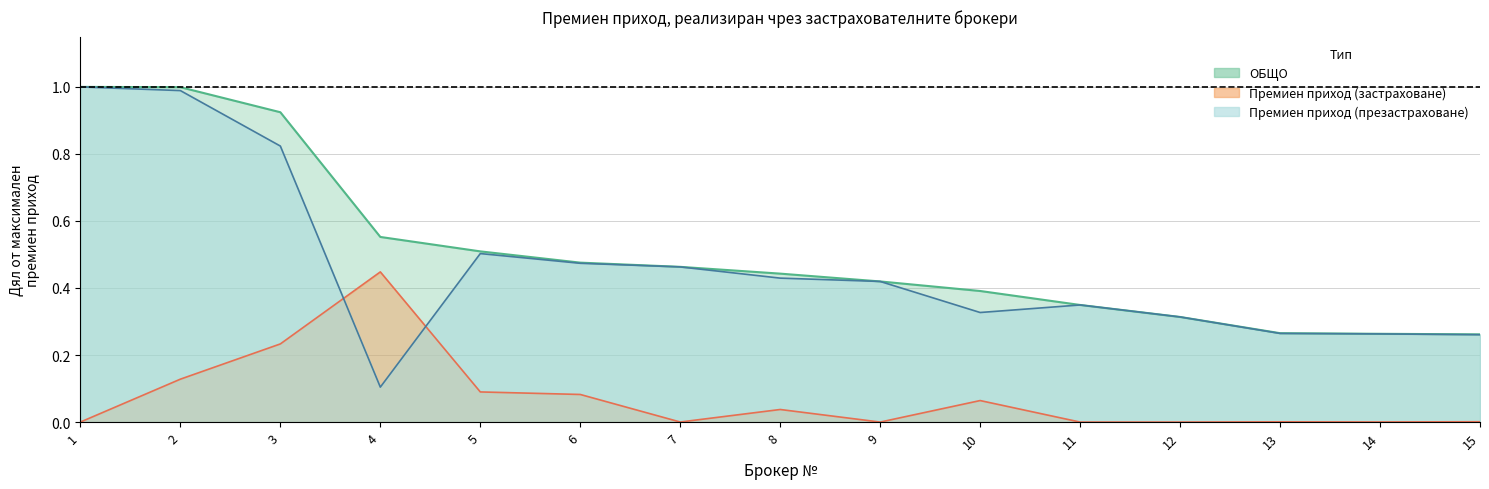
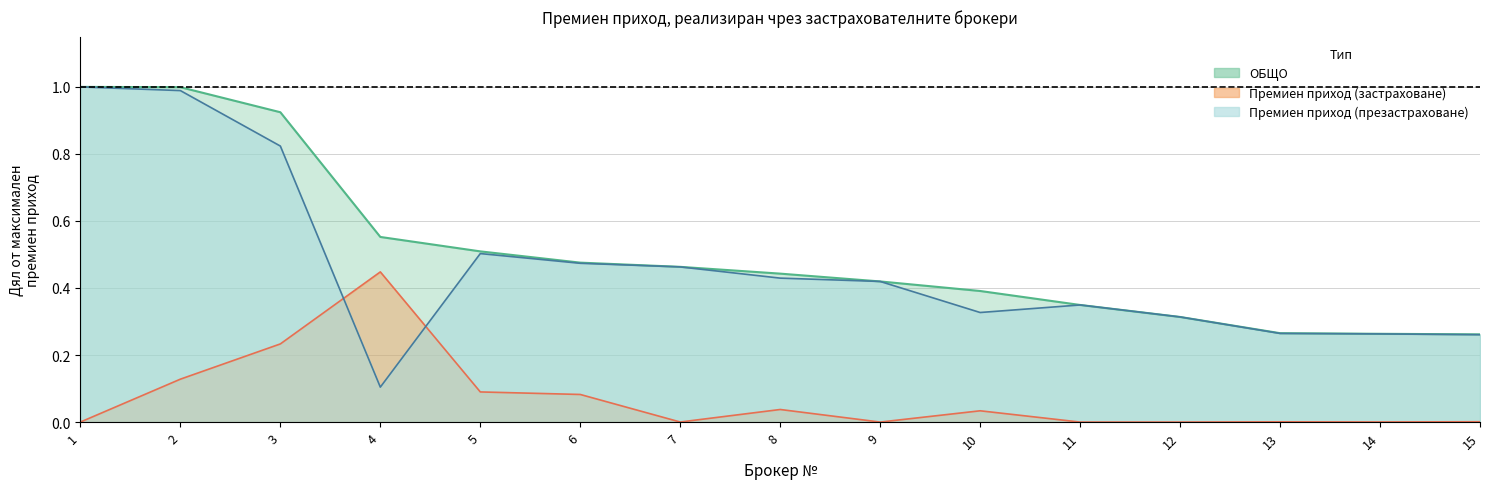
Премиен приход (застраховане), 10: 0.06 -> 0.03
